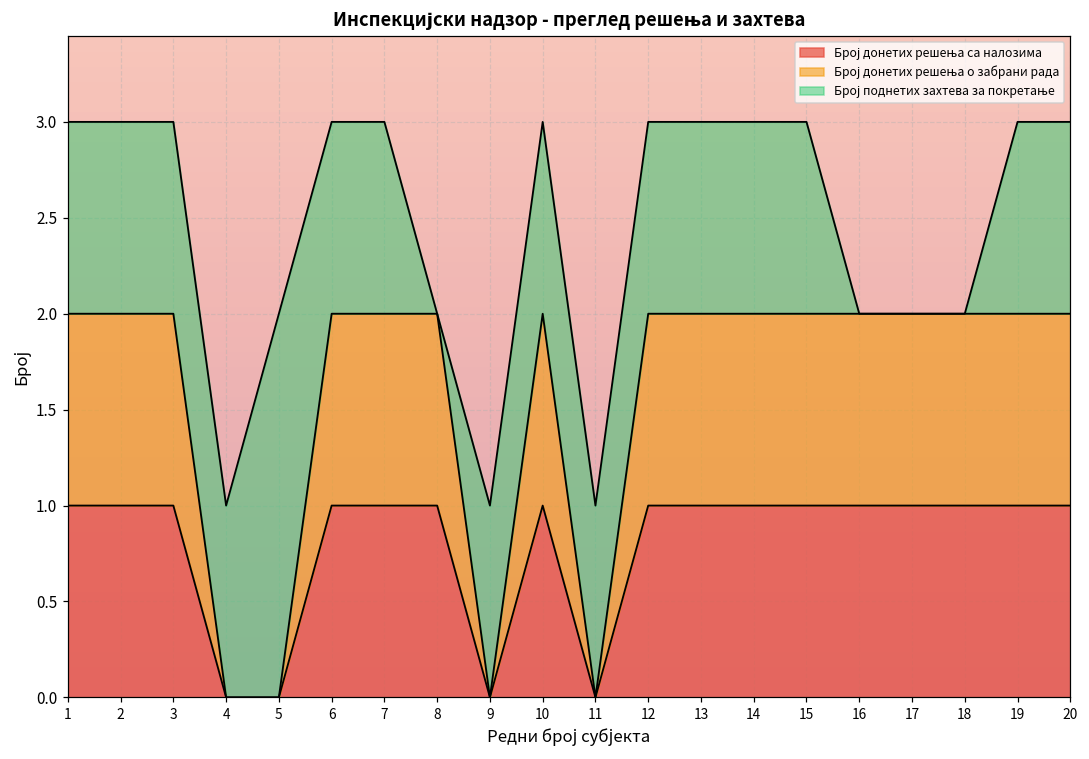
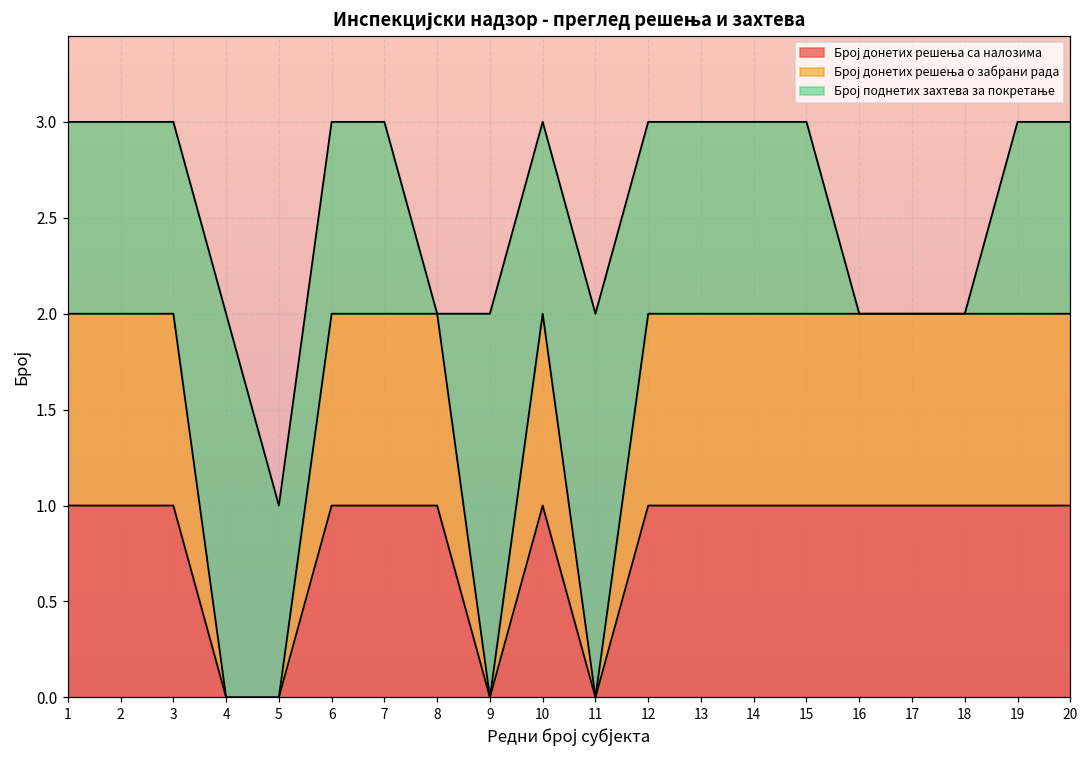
Број поднетих захтева за покретање, 4: 1 -> 2
Број поднетих захтева за покретање, 5: 2 -> 1
Број поднетих захтева за покретање, 9: 1 -> 2
Број поднетих захтева за покретање, 11: 1 -> 2
